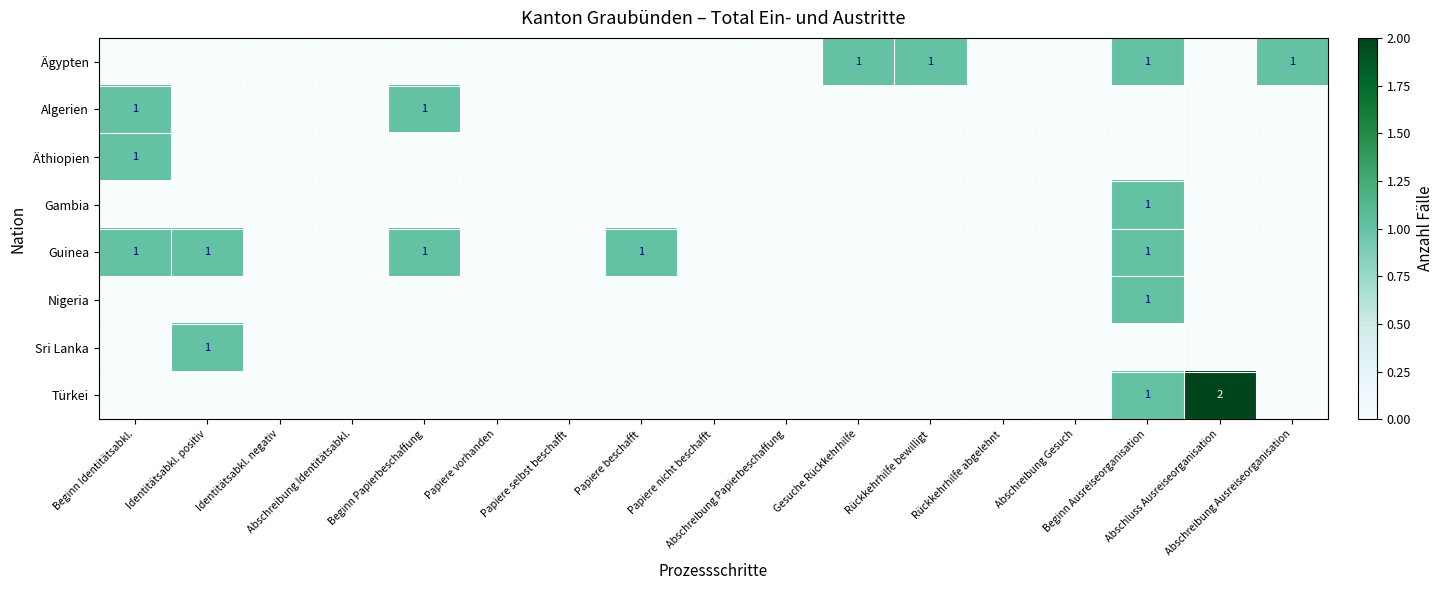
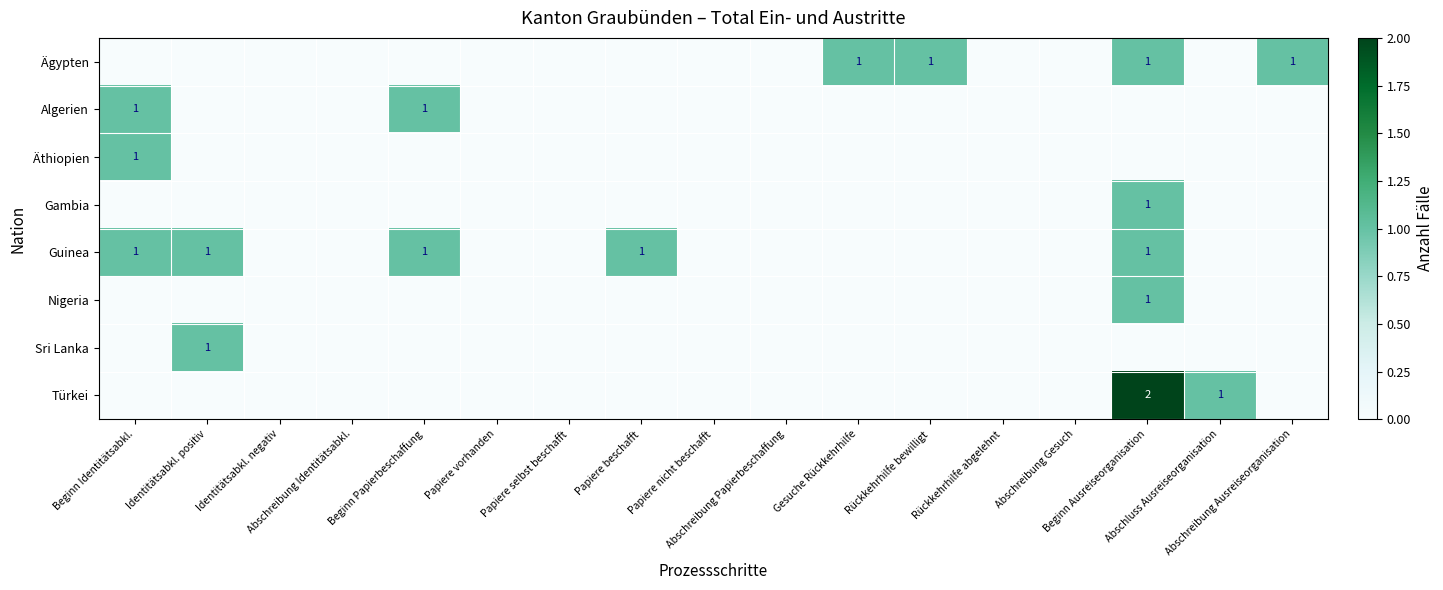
Türkei, Beginn Ausreiseorganisation: 1 -> 2
Türkei, Abschluss Ausreiseorganisation: 2 -> 1
